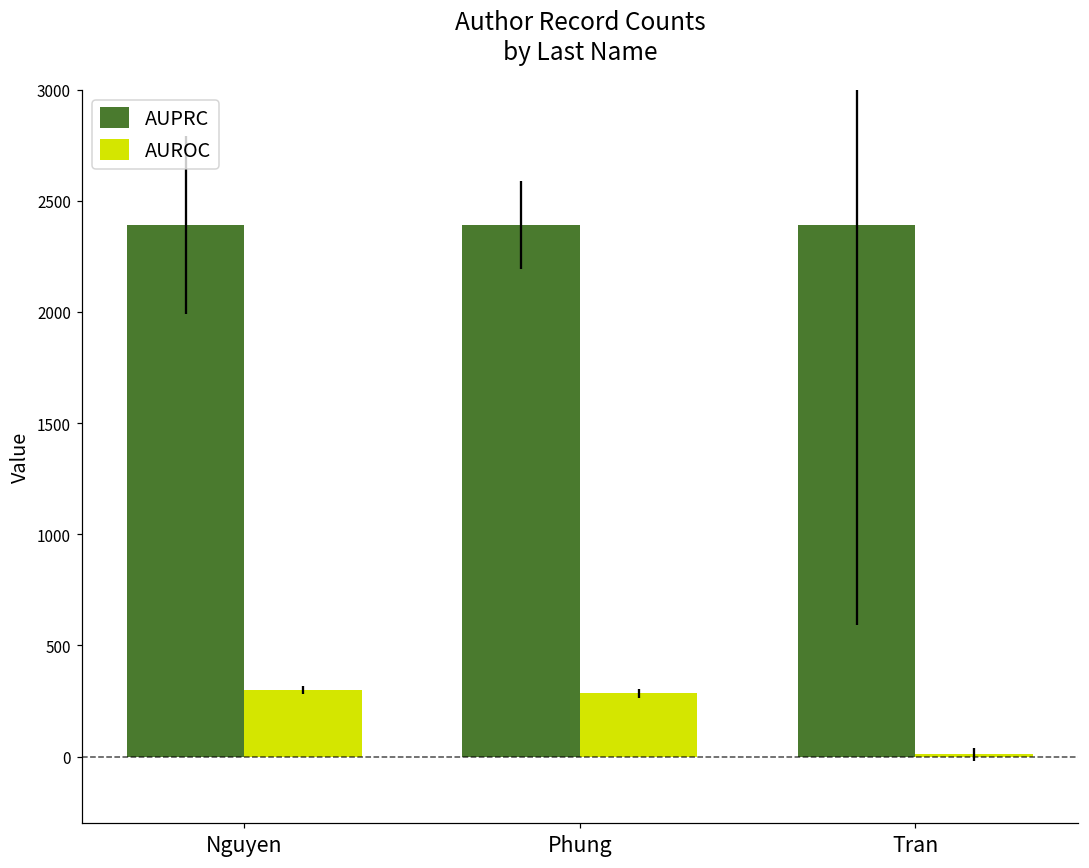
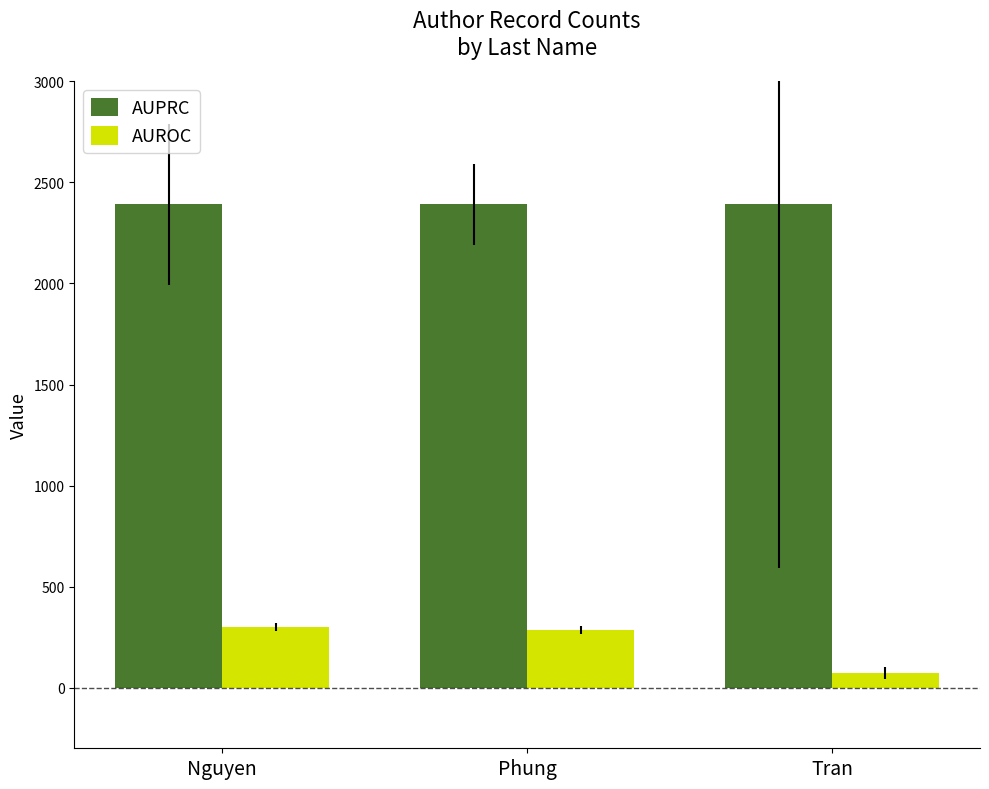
AUROC, Tran: 10 -> 70
